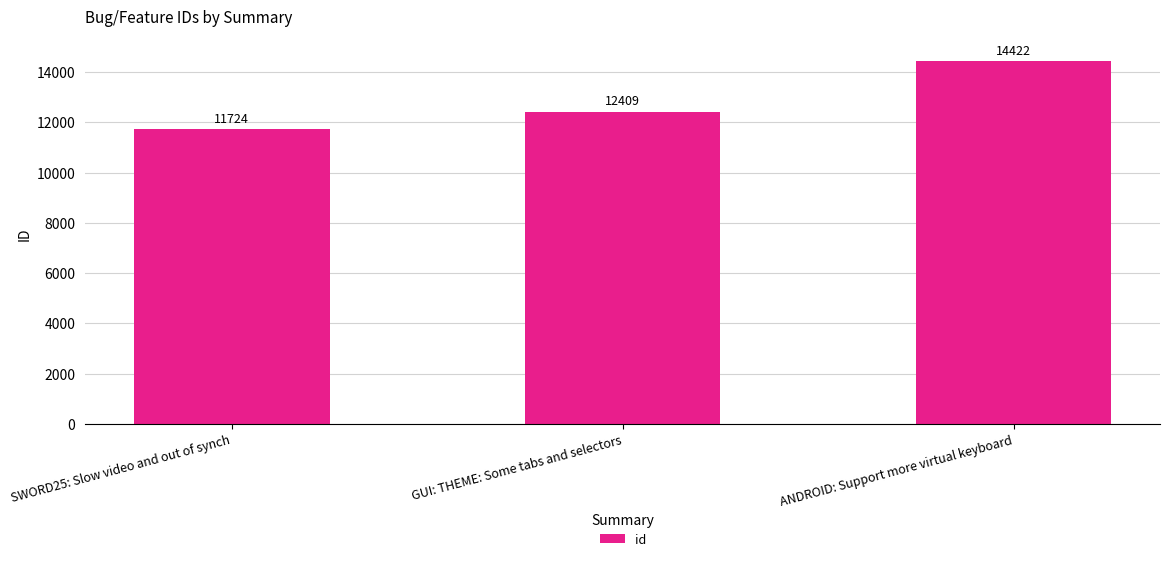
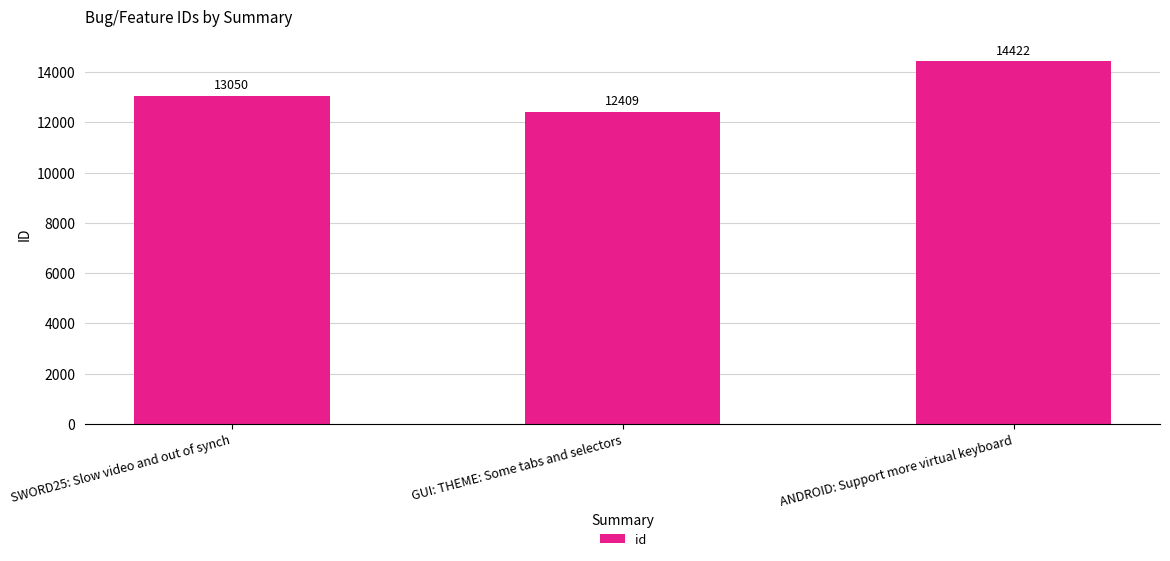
SWORD25: Slow video and out of synch: 11724 -> 13050
